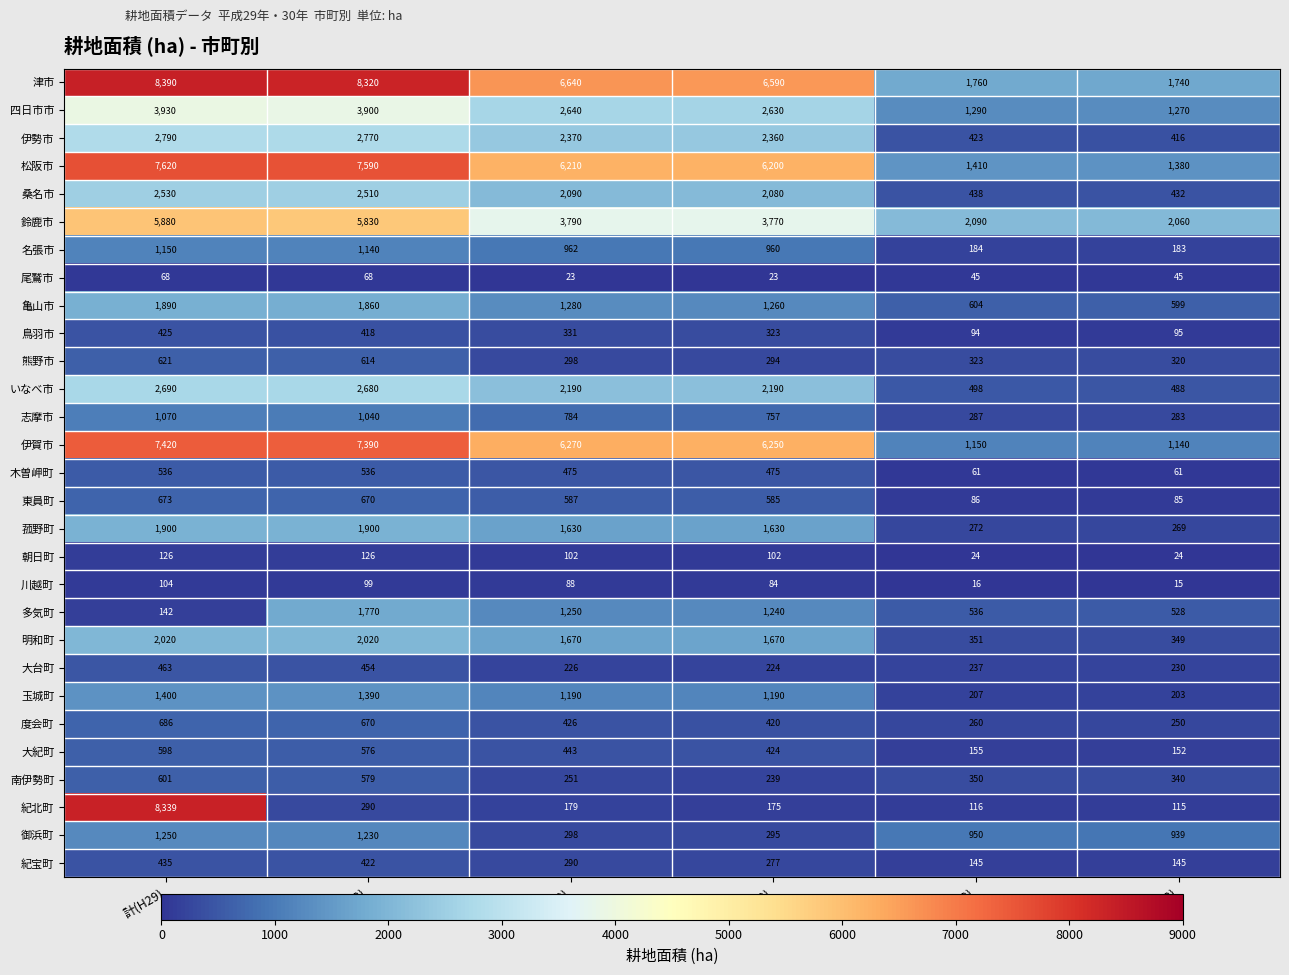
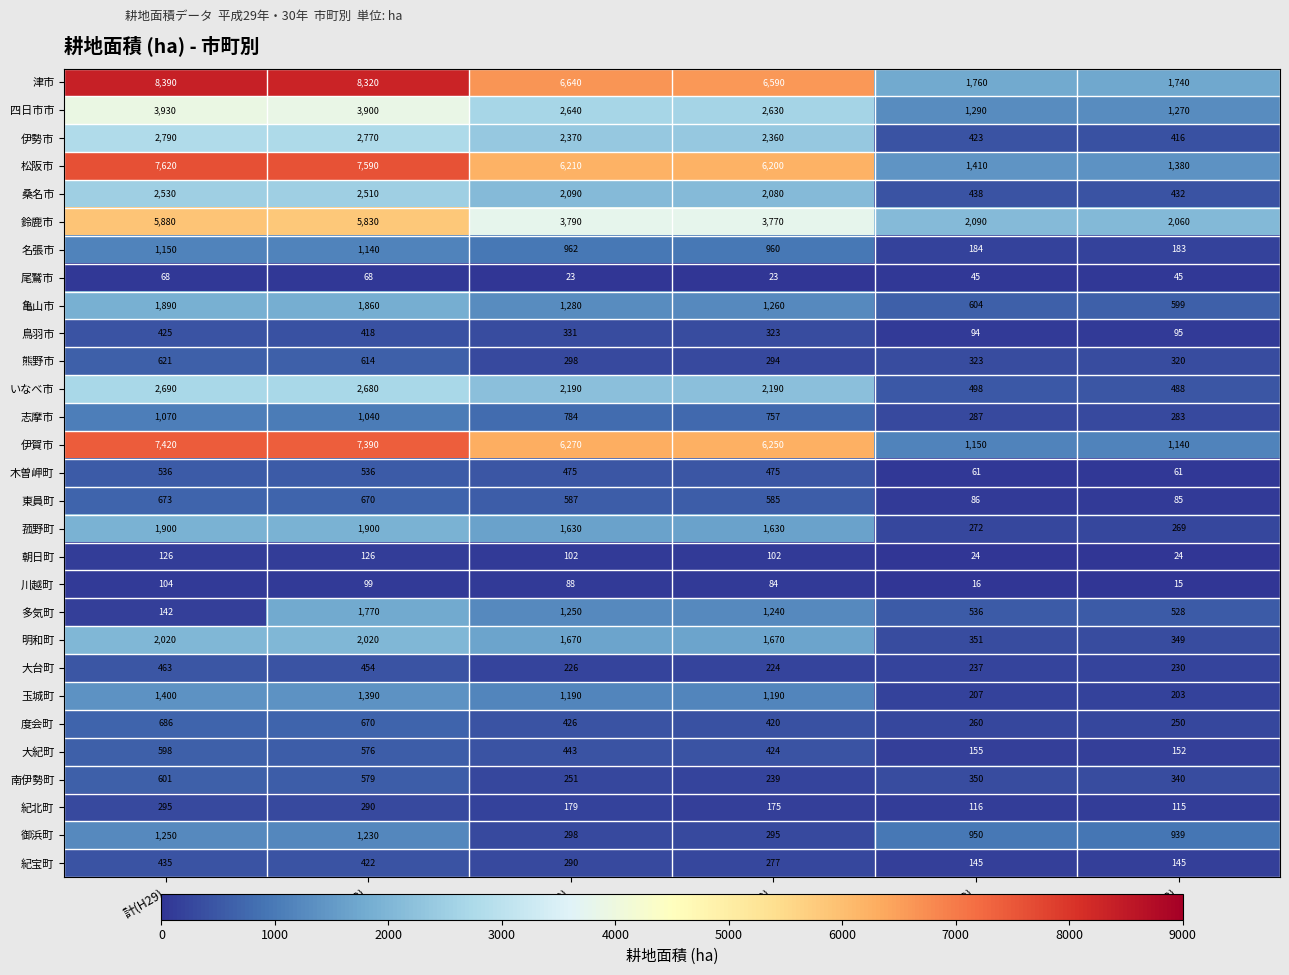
紀北町, 計(H29): 8,339 -> 295
